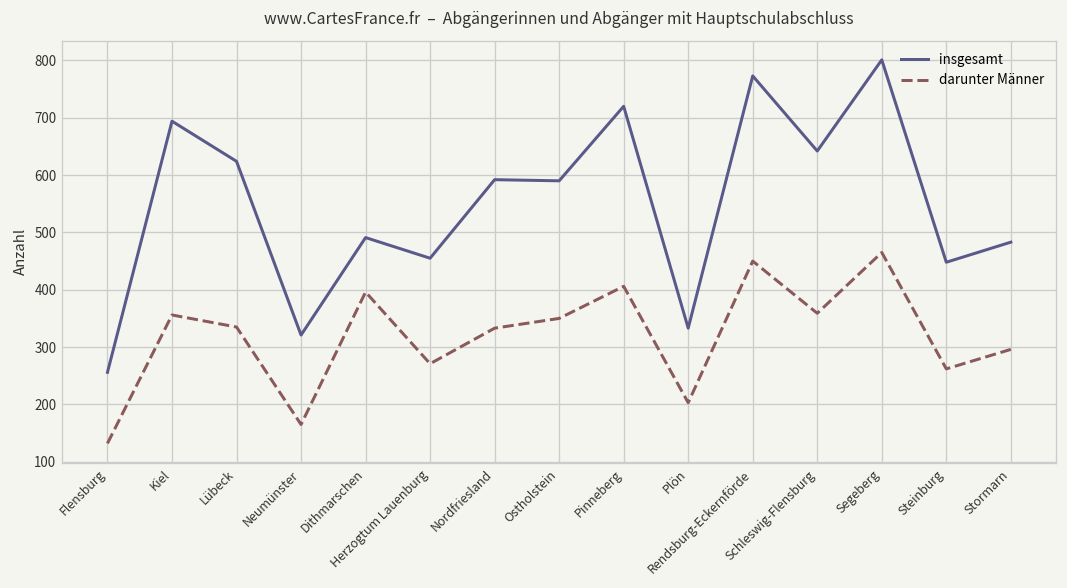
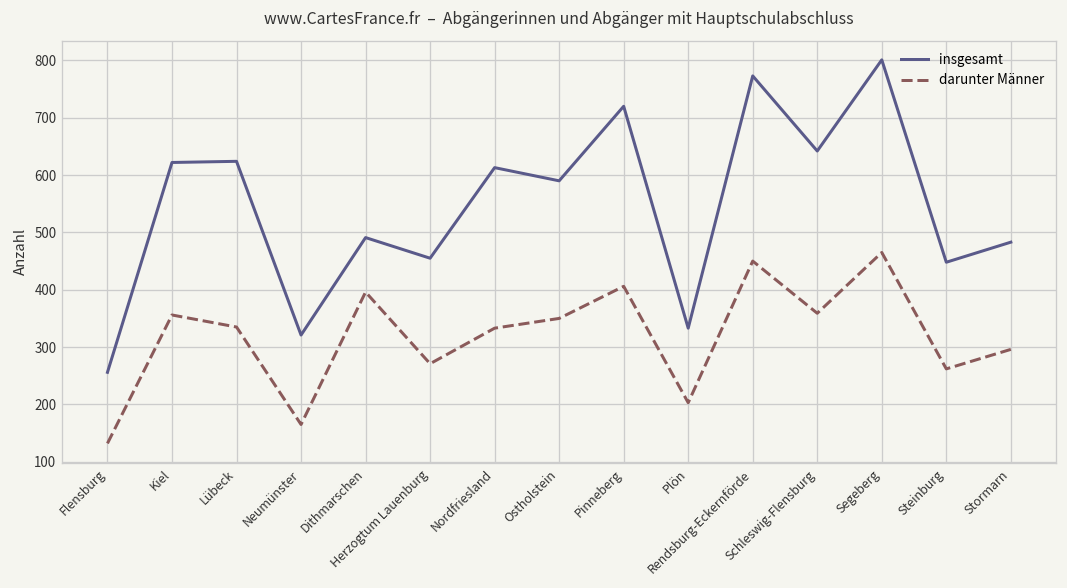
insgesamt, Kiel: 690 -> 620
insgesamt, Nordfriesland: 590 -> 610
